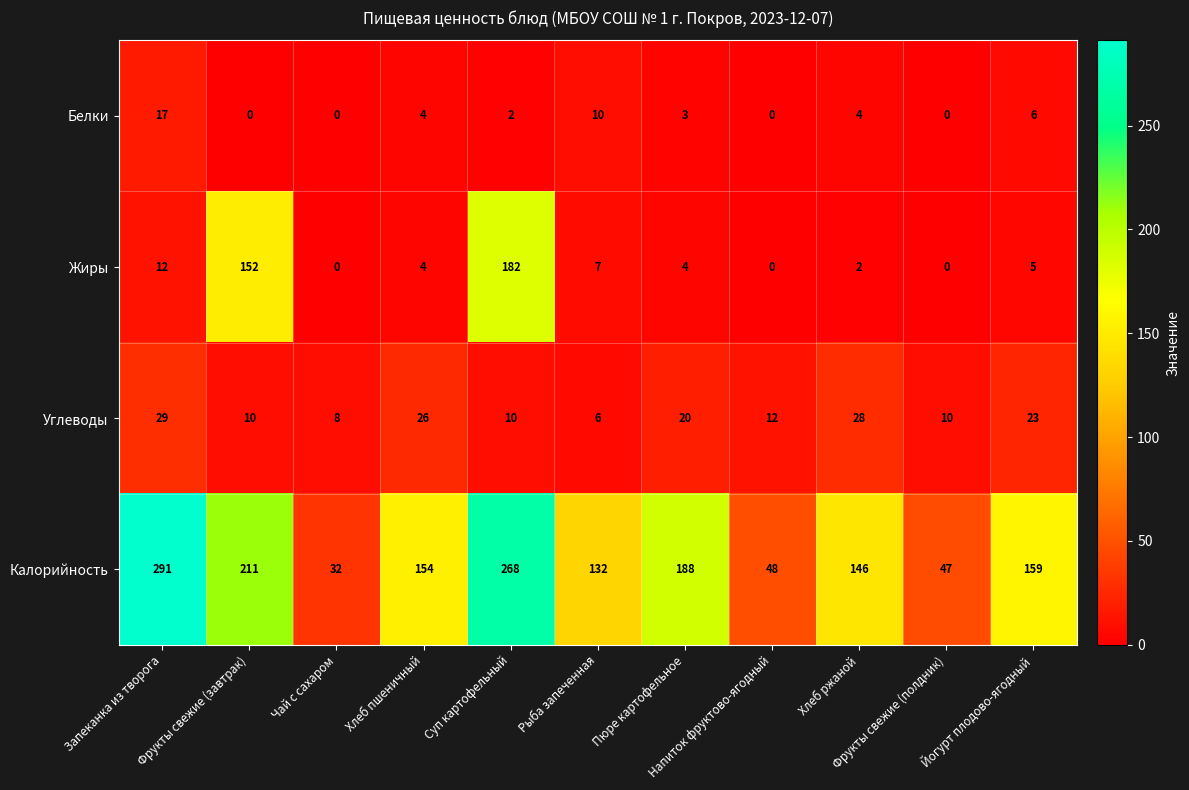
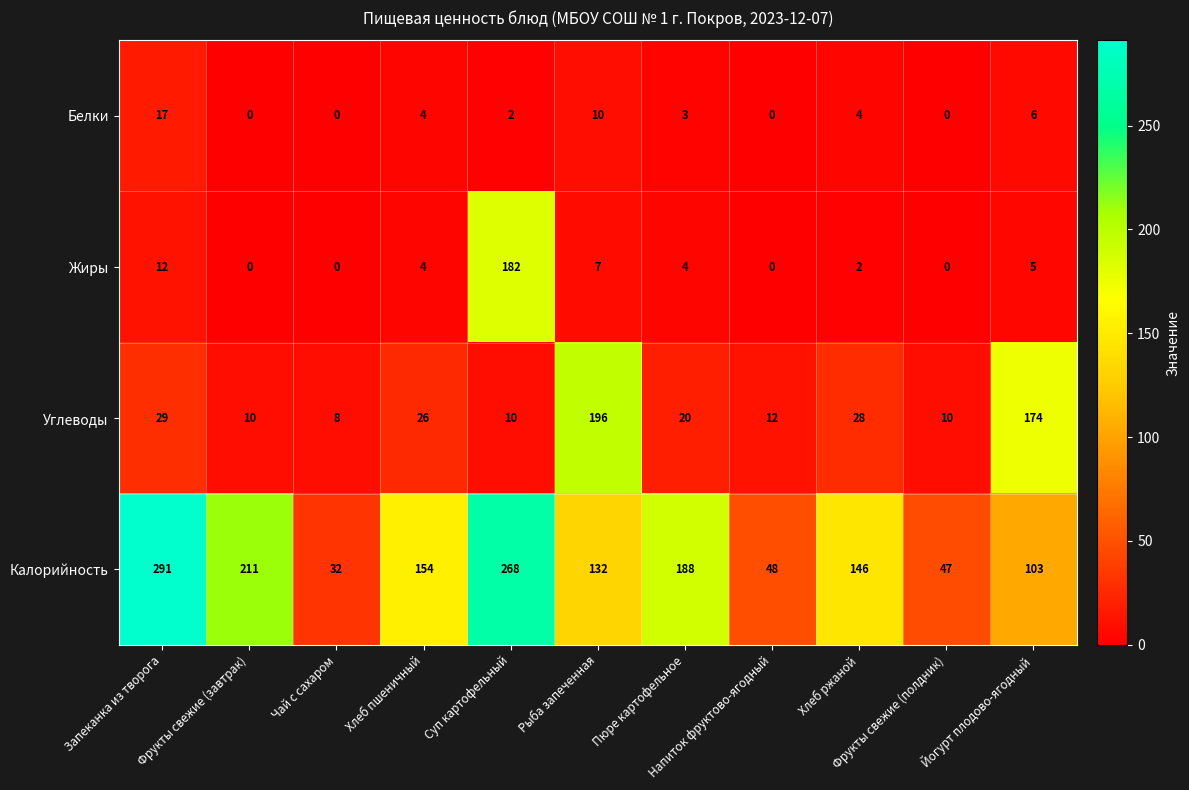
Жиры, Фрукты свежие (завтрак): 152 -> 0
Углеводы, Рыба запеченная: 6 -> 196
Углеводы, Йогурт плодово-ягодный: 23 -> 174
Калорийность, Йогурт плодово-ягодный: 159 -> 103
